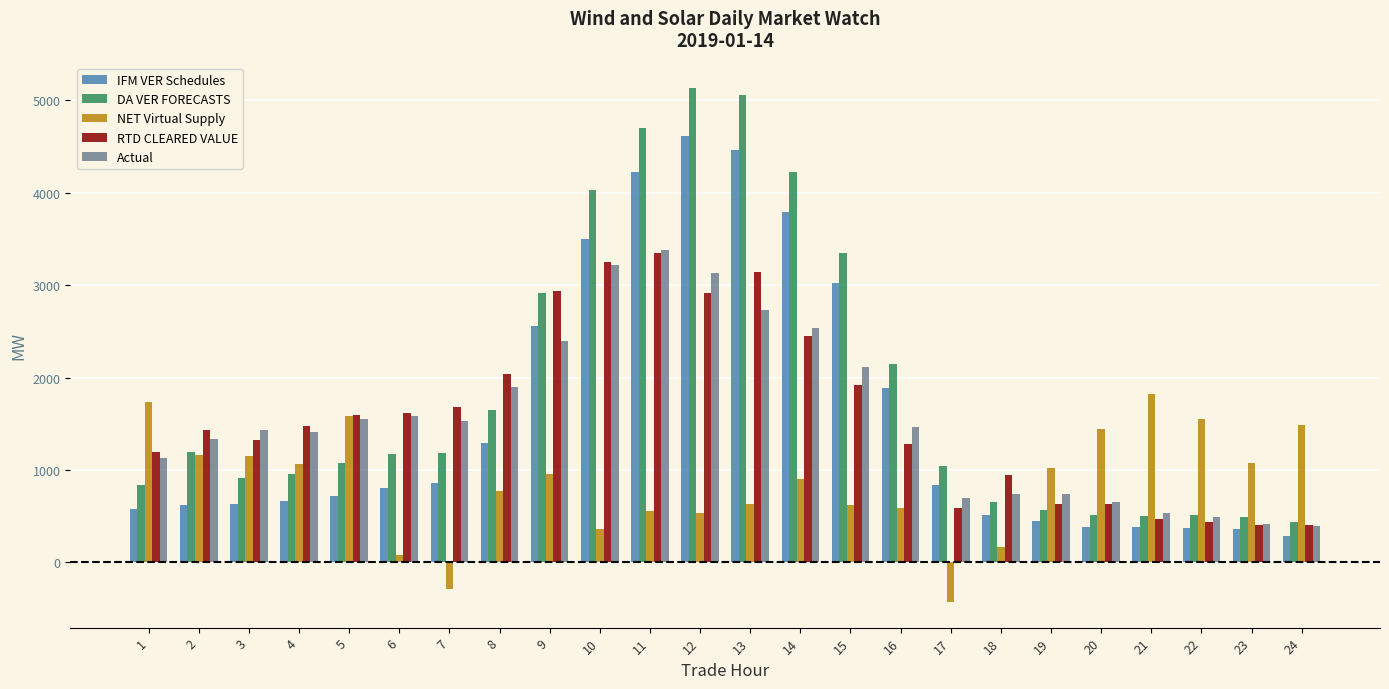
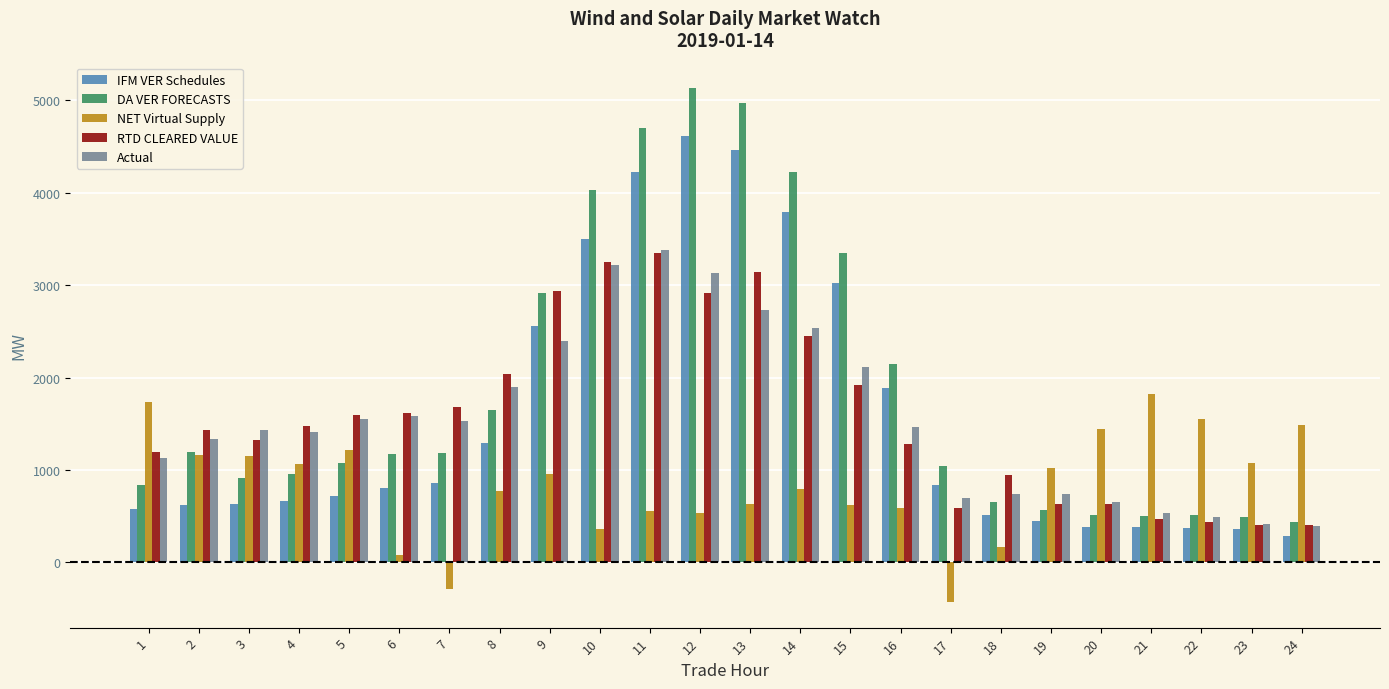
NET Virtual Supply, 5: 1600 -> 1200
DA VER FORECASTS, 13: 5100 -> 5000
NET Virtual Supply, 14: 900 -> 800
